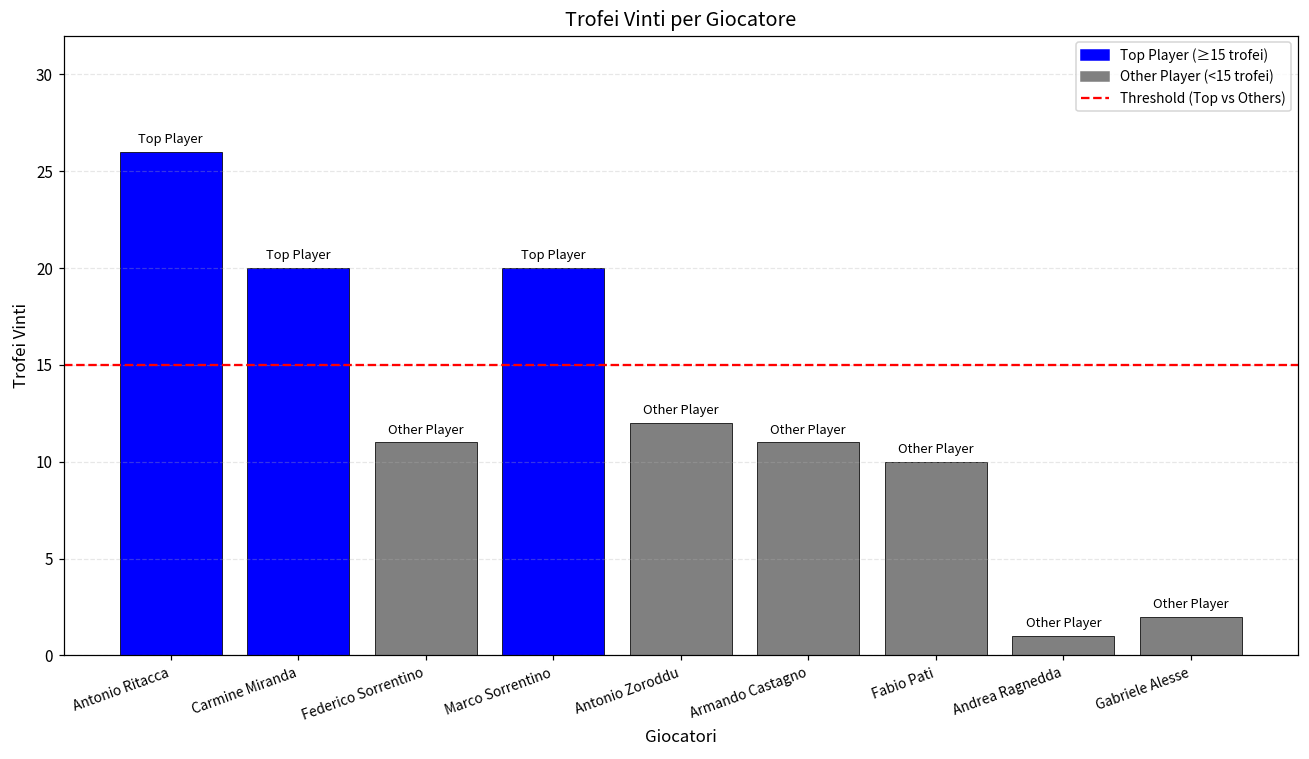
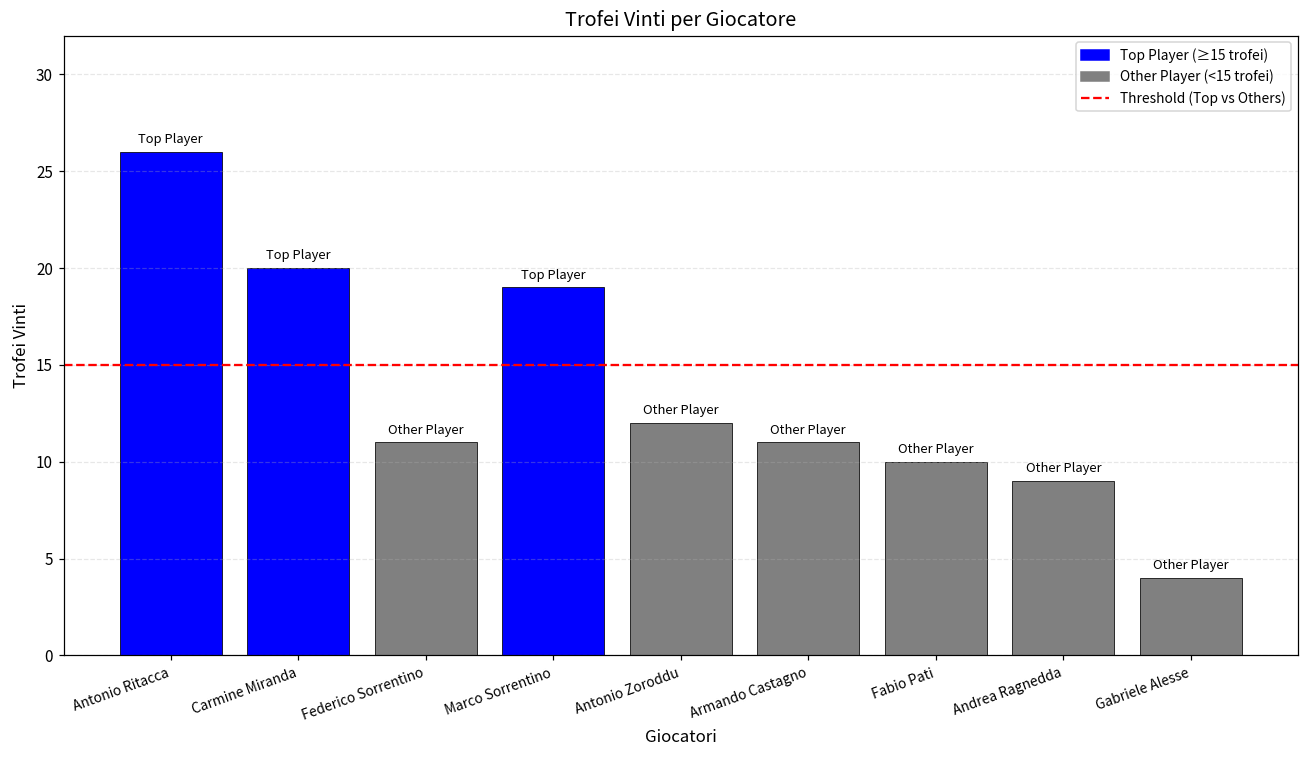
Marco Sorrentino: 20 -> 19
Andrea Ragnedda: 1 -> 9
Gabriele Alesse: 2 -> 4
